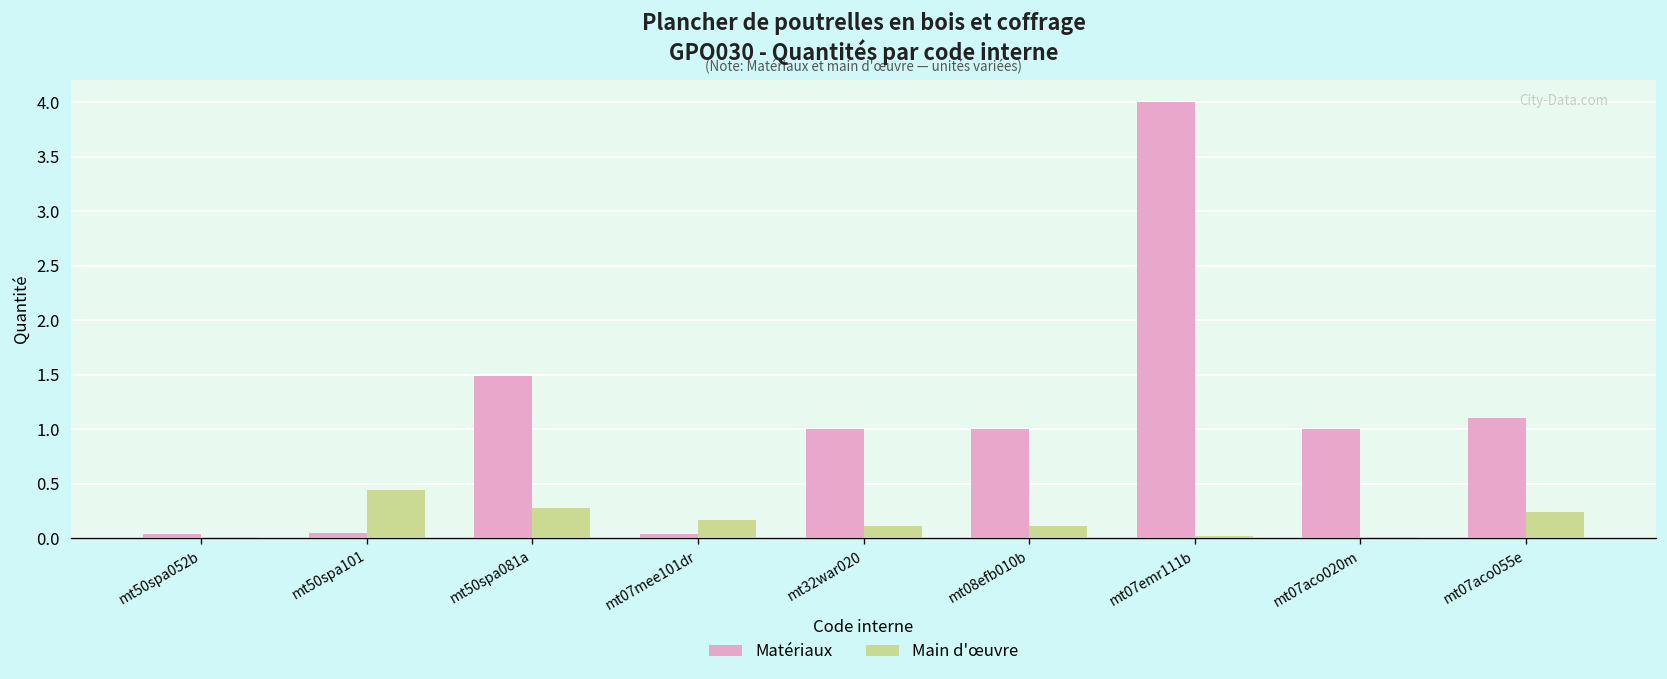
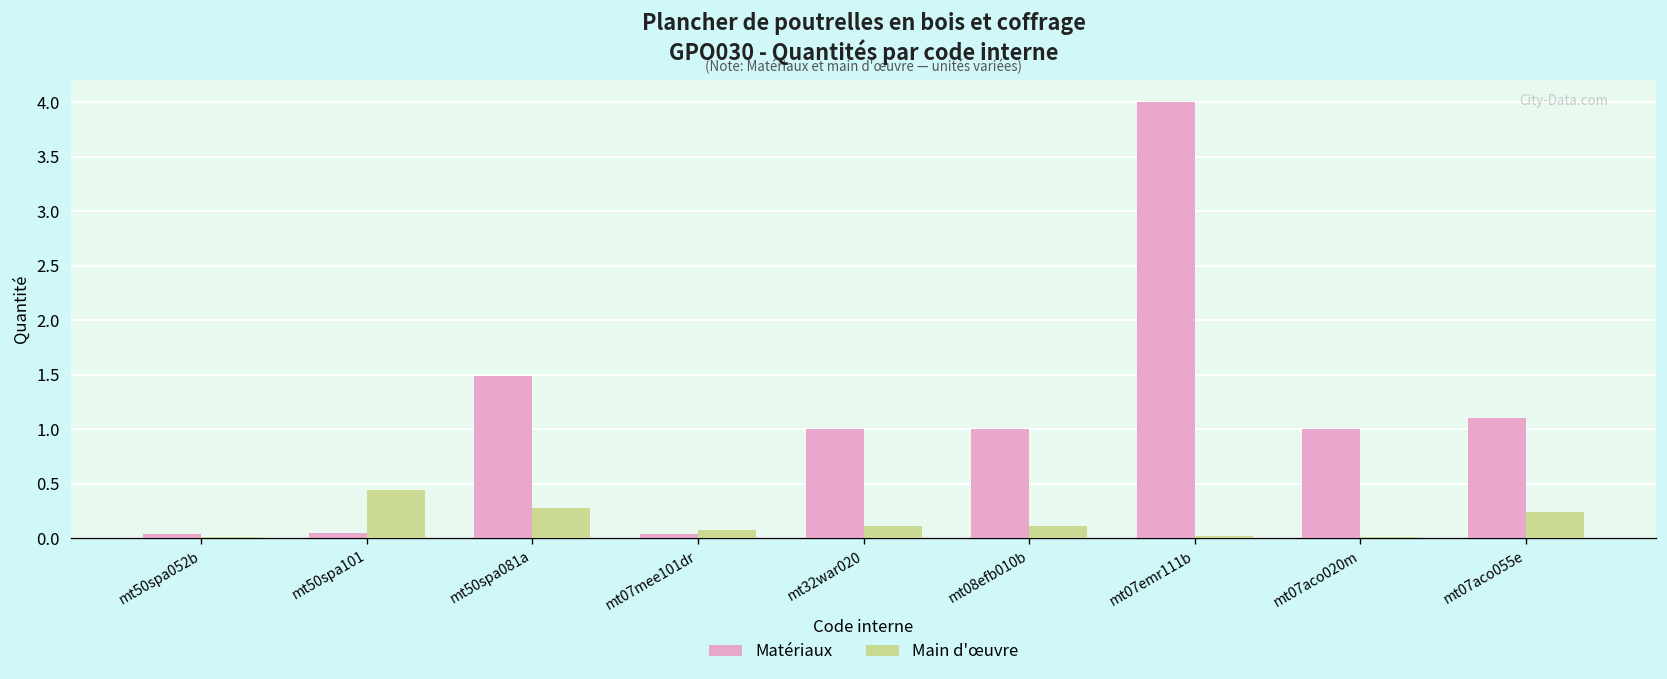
Main d'œuvre, mt07mee101dr: 0.2 -> 0.1
